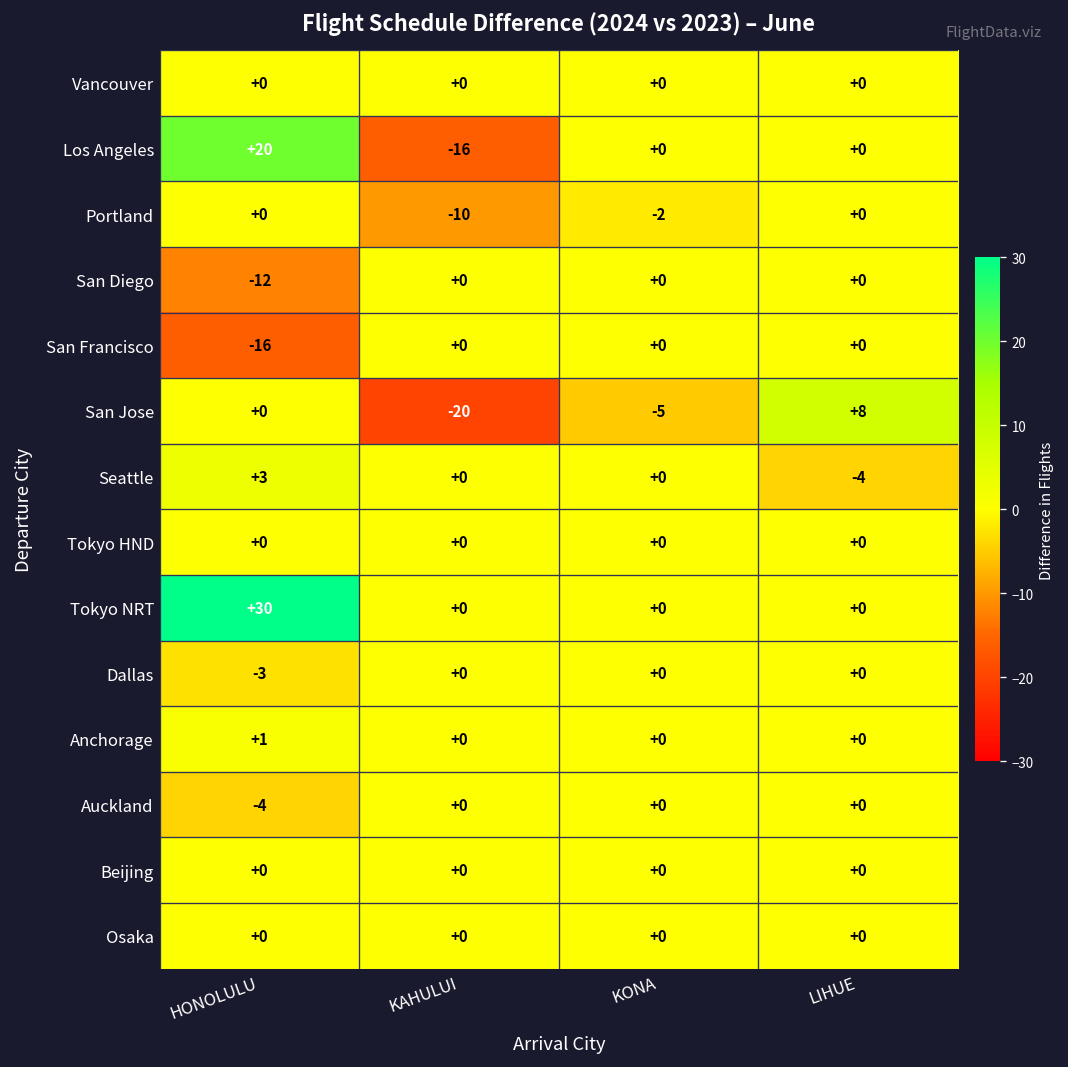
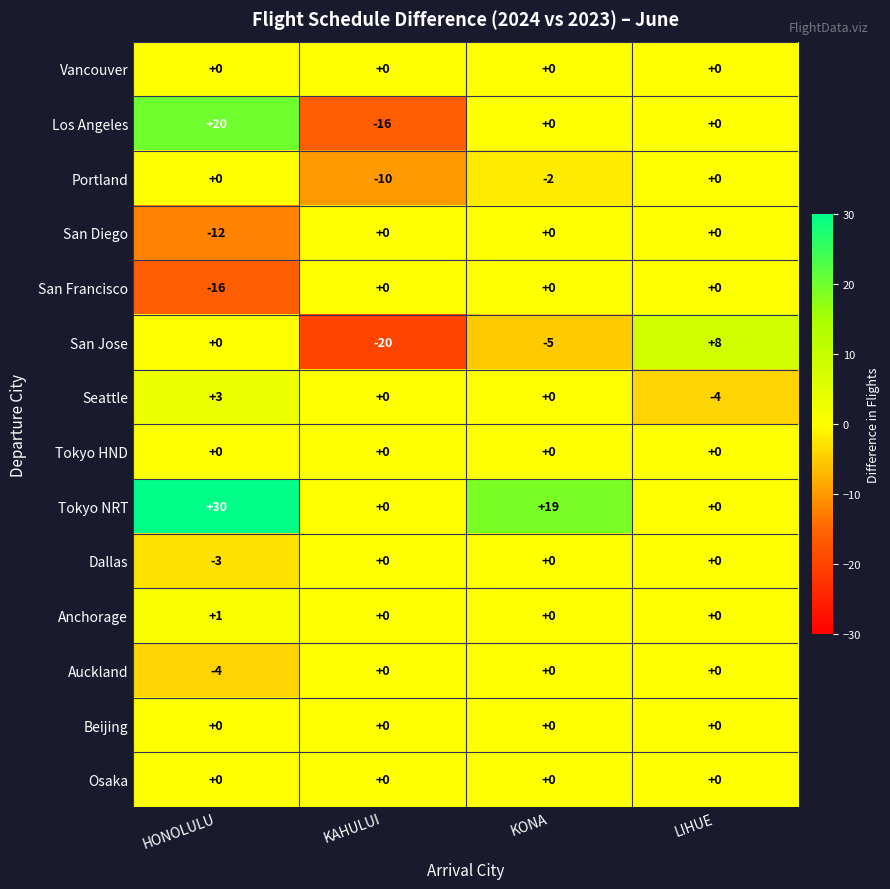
Tokyo NRT, KONA: +0 -> +19
